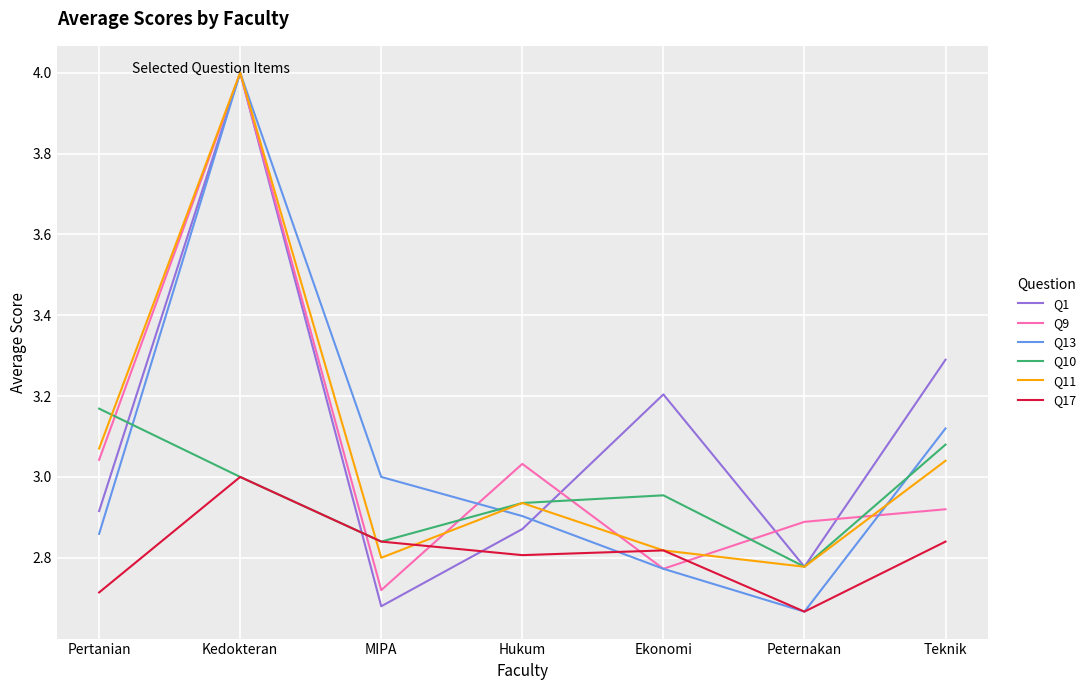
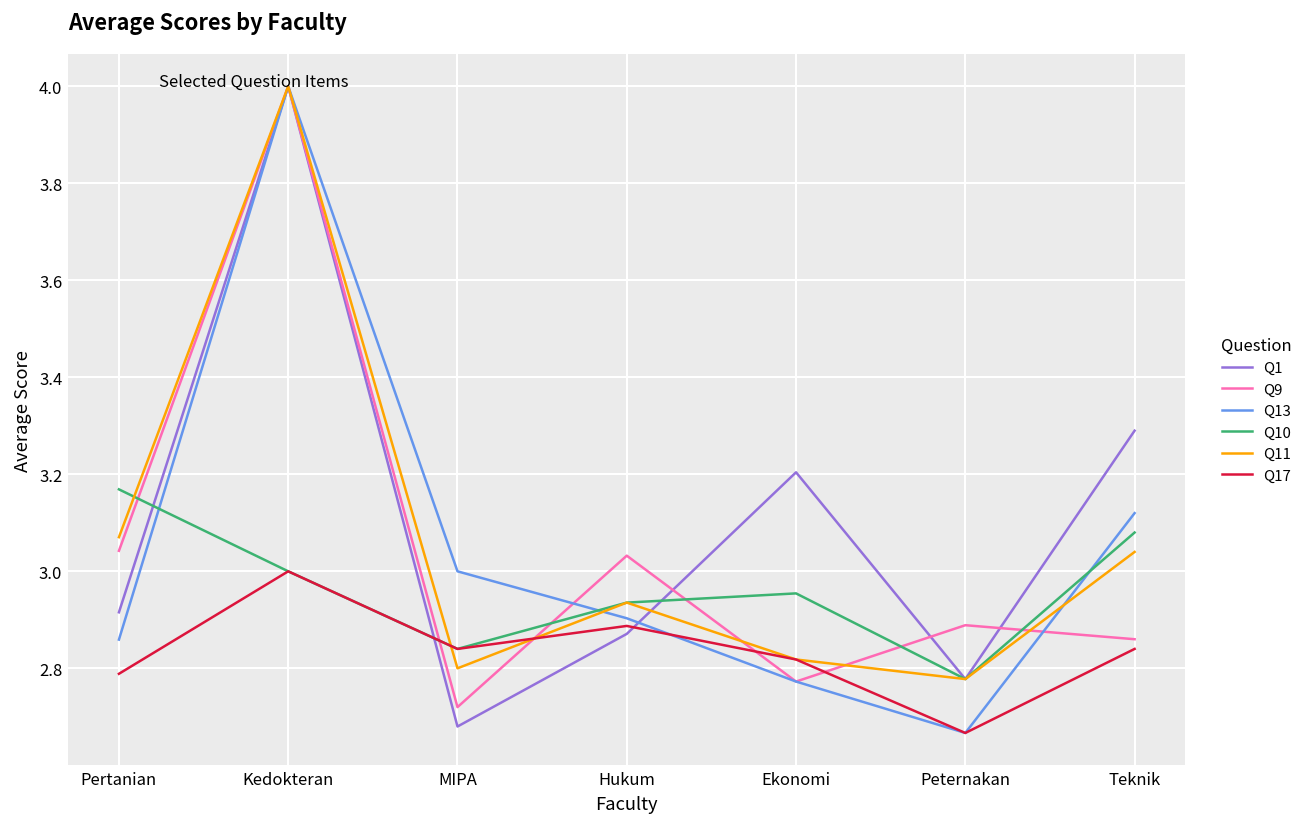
Q17, Pertanian: 2.71 -> 2.79
Q17, Hukum: 2.81 -> 2.89
Q9, Teknik: 2.92 -> 2.86
